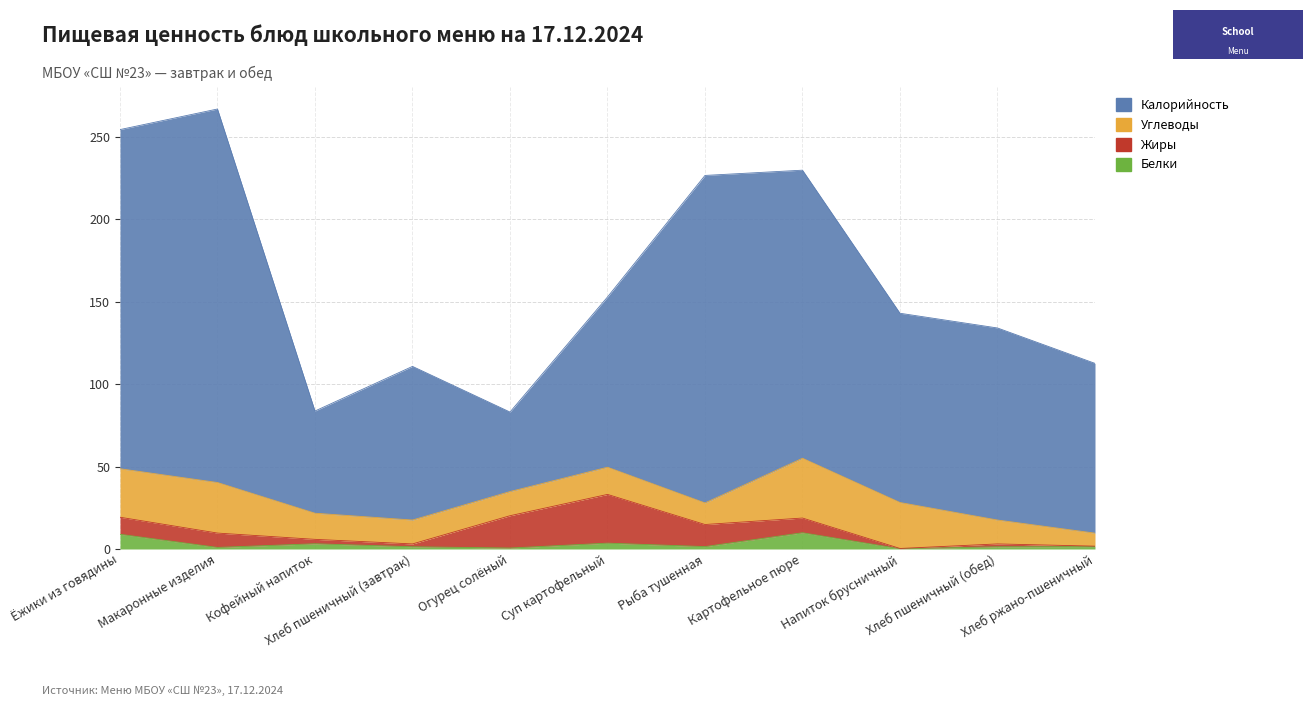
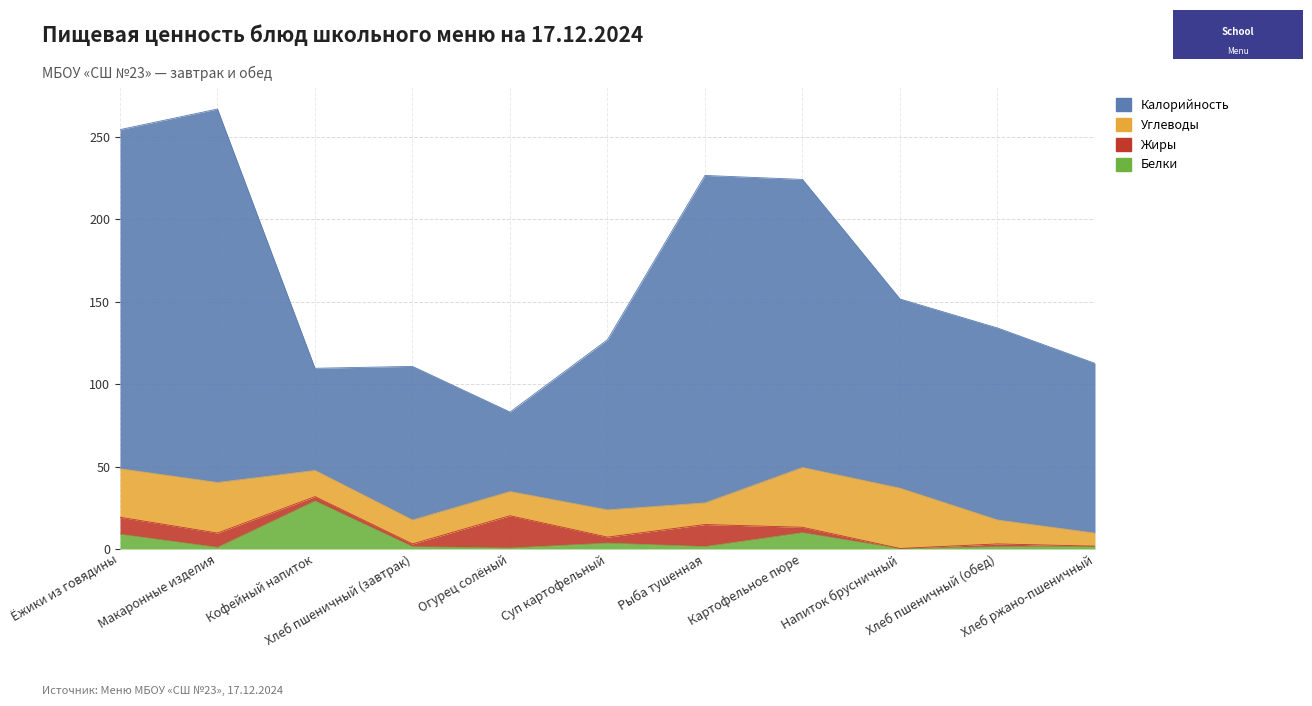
Белки, Кофейный напиток: 3 -> 29
Жиры, Суп картофельный: 30 -> 4
Жиры, Картофельное пюре: 9 -> 3
Углеводы, Напиток брусничный: 28 -> 37
